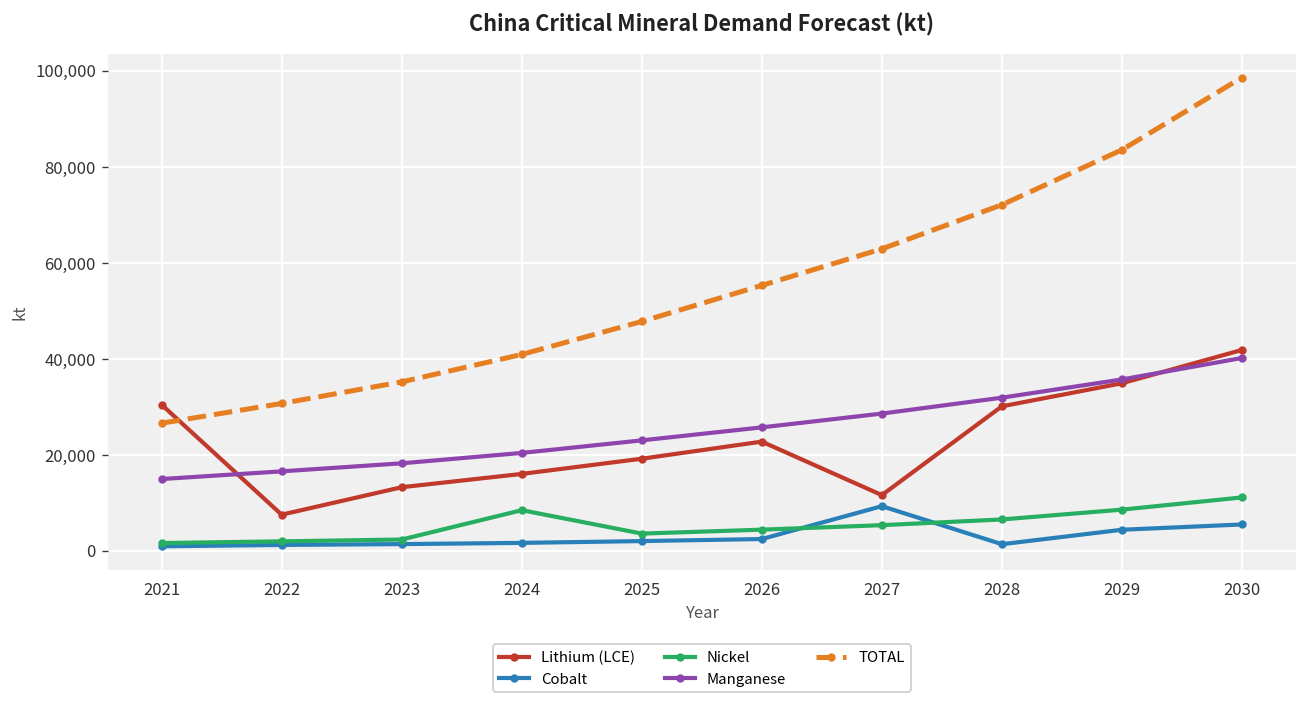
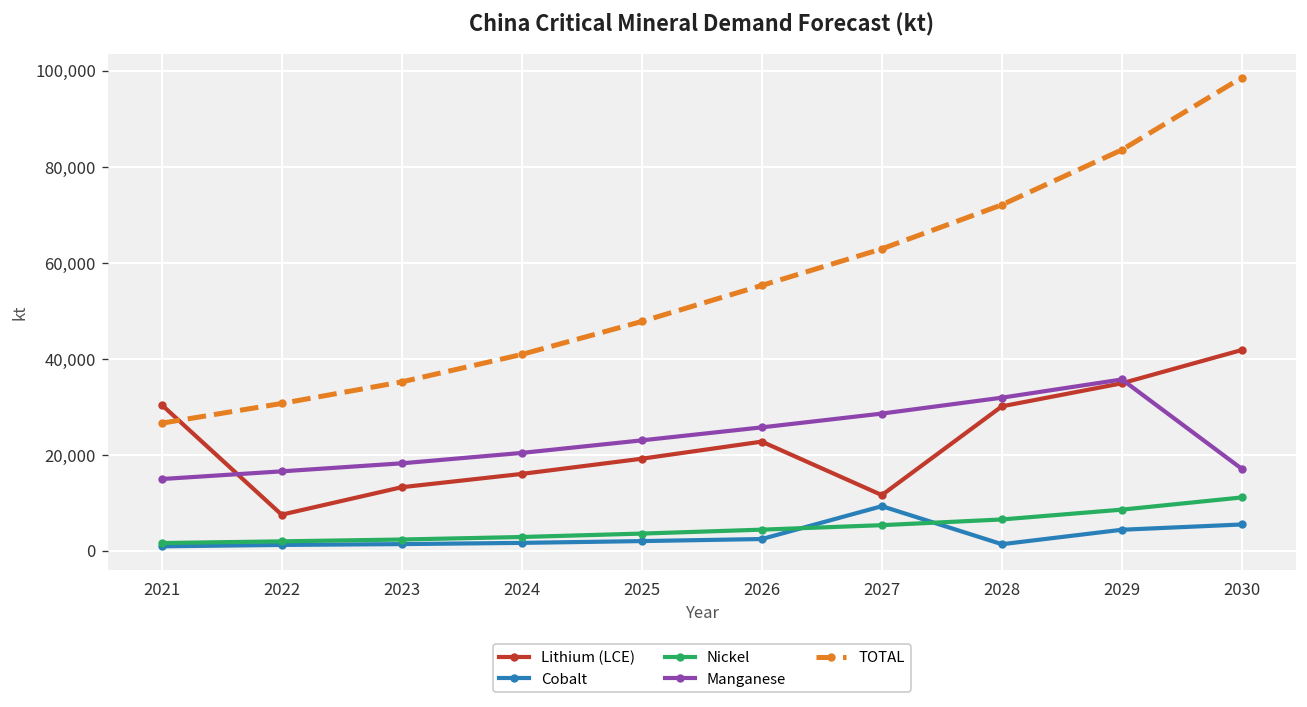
Nickel, 2024: 8,000 -> 3,000
Manganese, 2030: 40,000 -> 17,000
